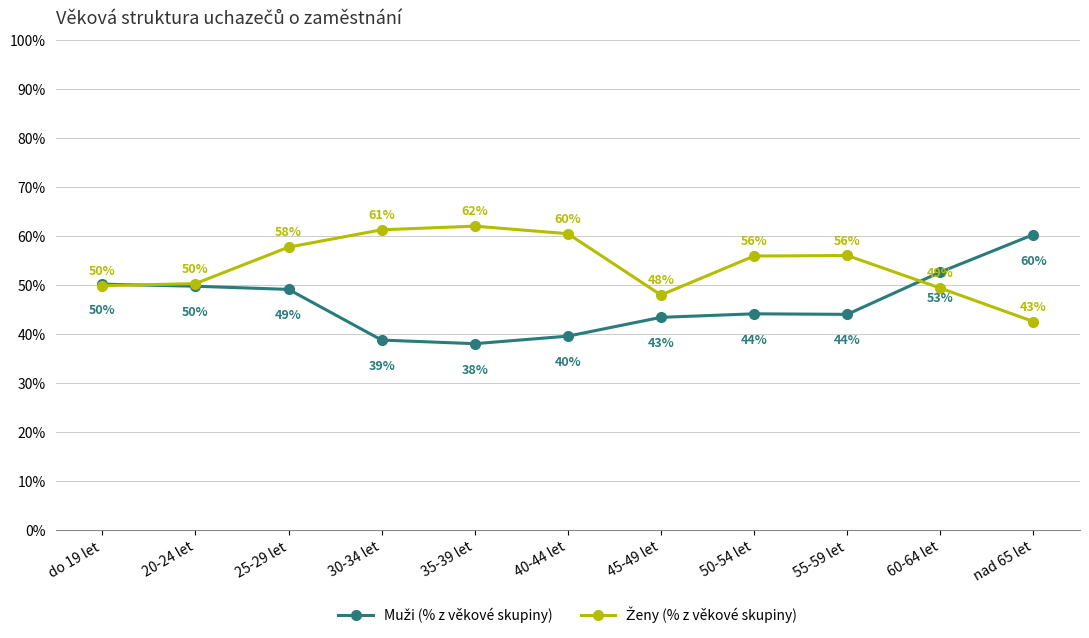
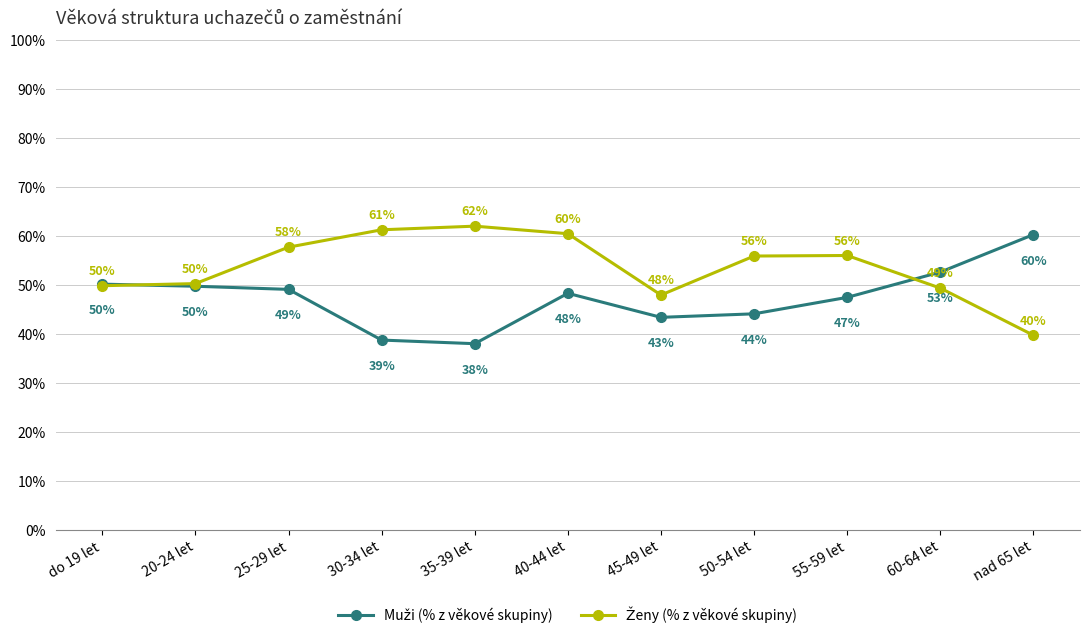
Muži (% z věkové skupiny), 40-44 let: 40% -> 48%
Muži (% z věkové skupiny), 55-59 let: 44% -> 47%
Ženy (% z věkové skupiny), nad 65 let: 43% -> 40%
